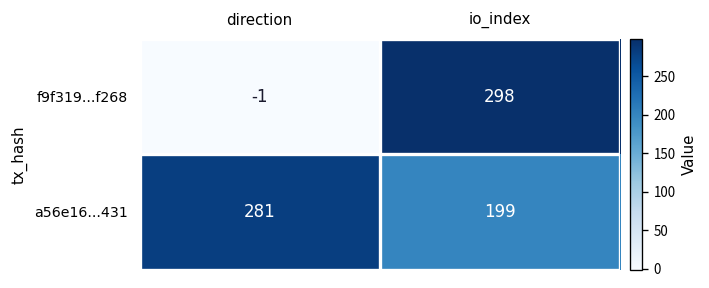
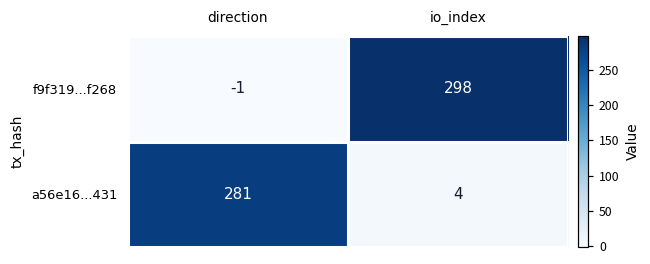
a56e16...431, io_index: 199 -> 4
